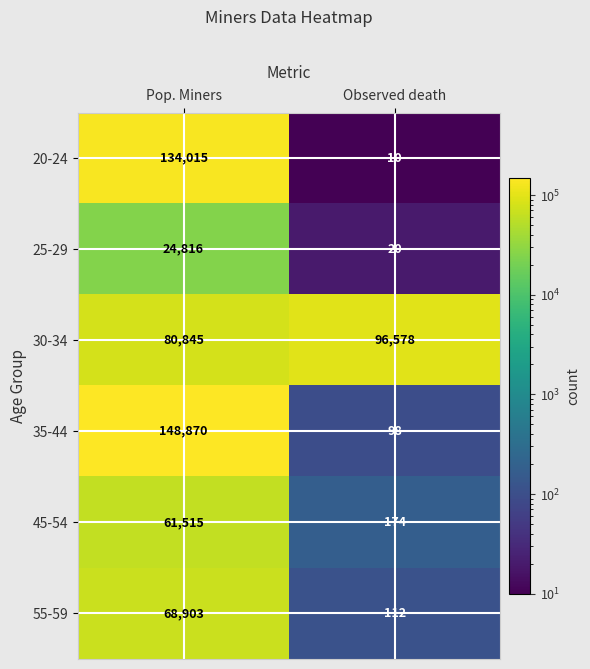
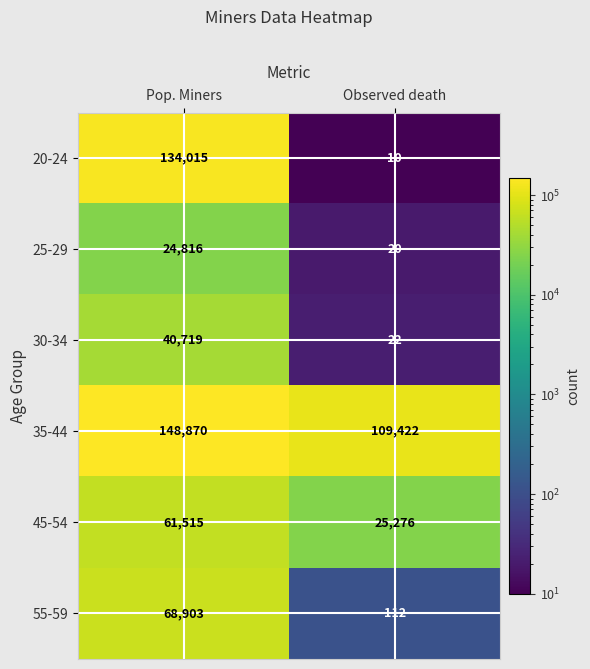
30-34, Pop. Miners: 80,845 -> 40,719
30-34, Observed death: 96,578 -> 22
35-44, Observed death: 98 -> 109,422
45-54, Observed death: 174 -> 25,276
